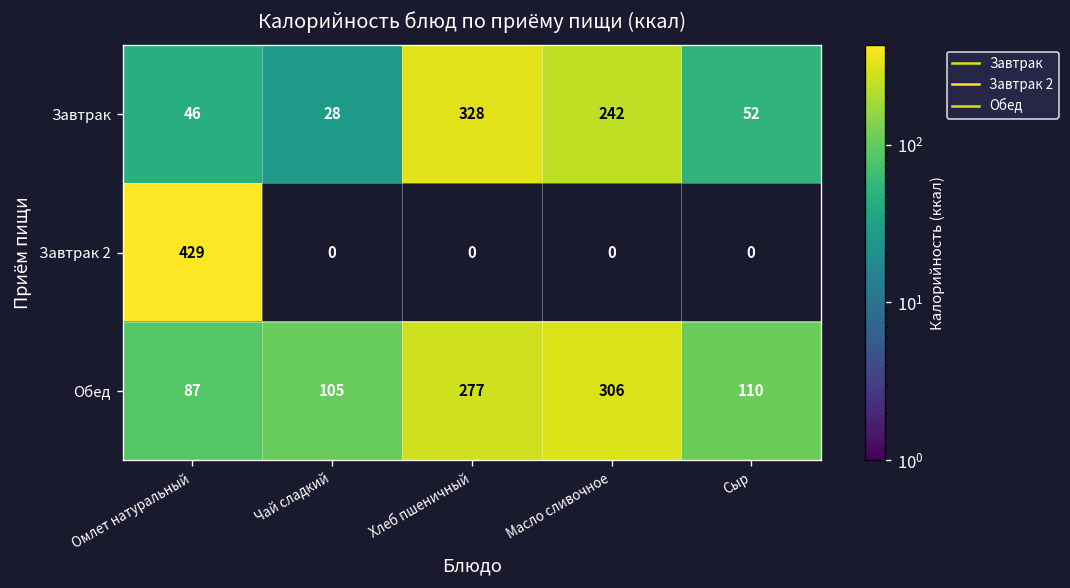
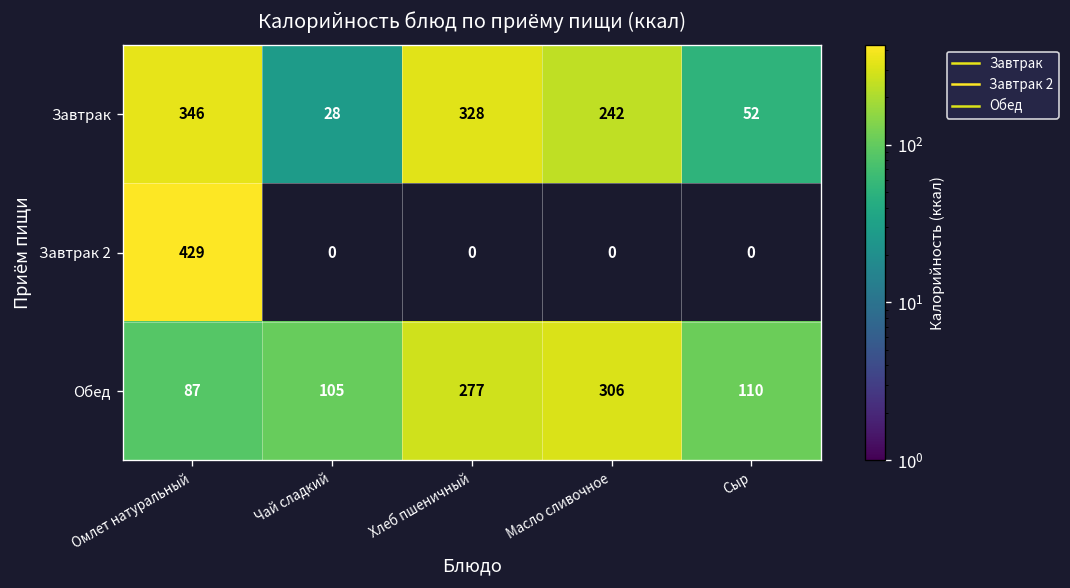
Завтрак, Омлет натуральный: 46 -> 346
